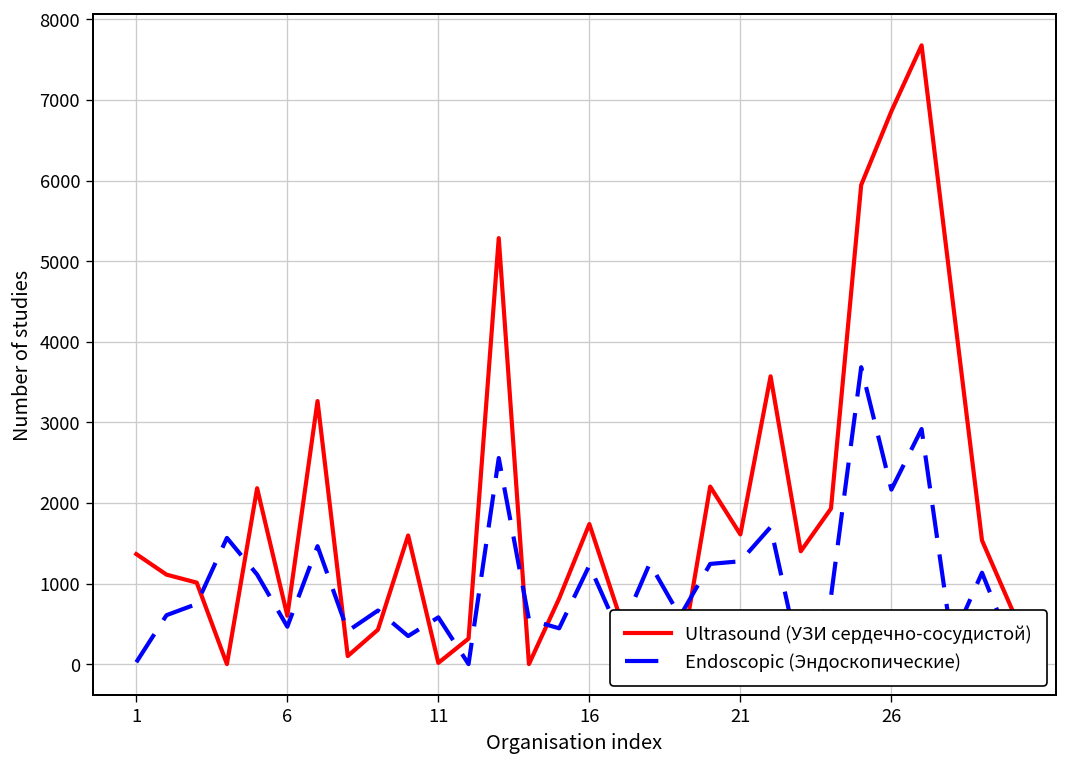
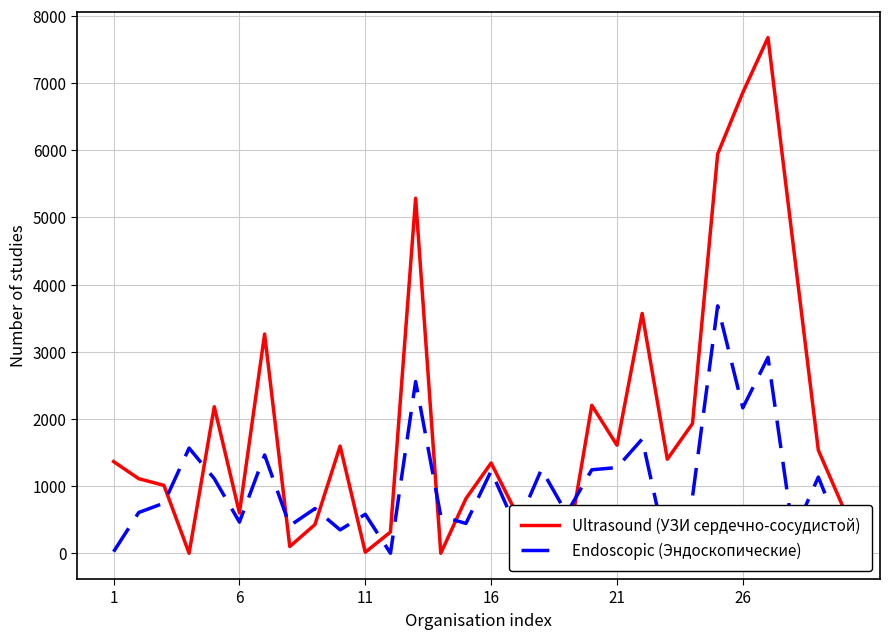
Ultrasound (УЗИ сердечно-сосудистой), 16: 1700 -> 1300
